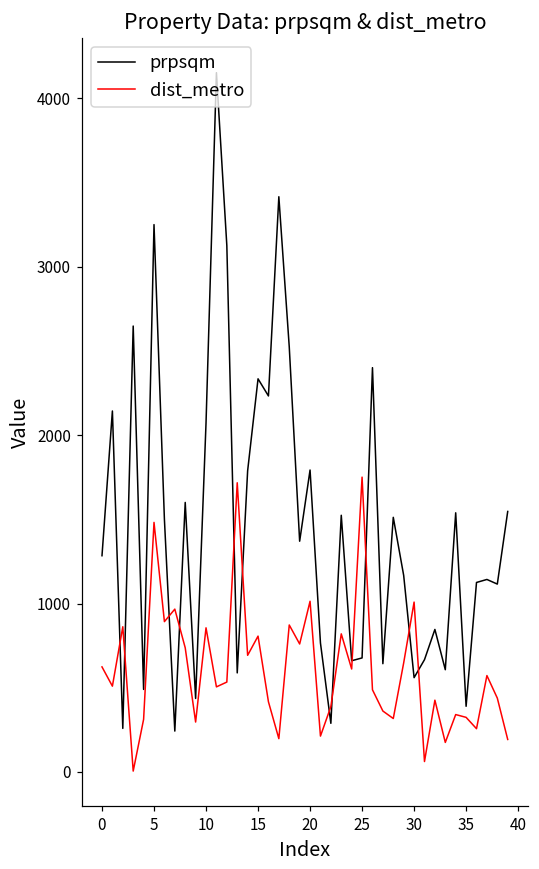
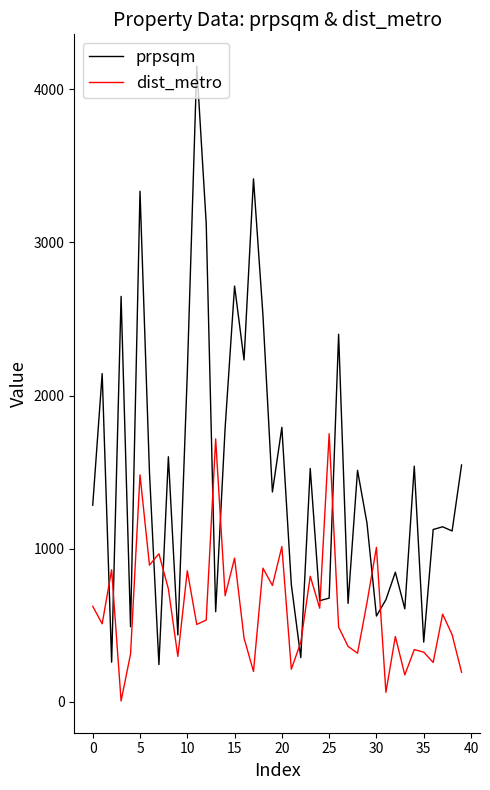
prpsqm, 5: 3250 -> 3330
prpsqm, 10: 2070 -> 2150
prpsqm, 15: 2330 -> 2710
dist_metro, 15: 810 -> 940
